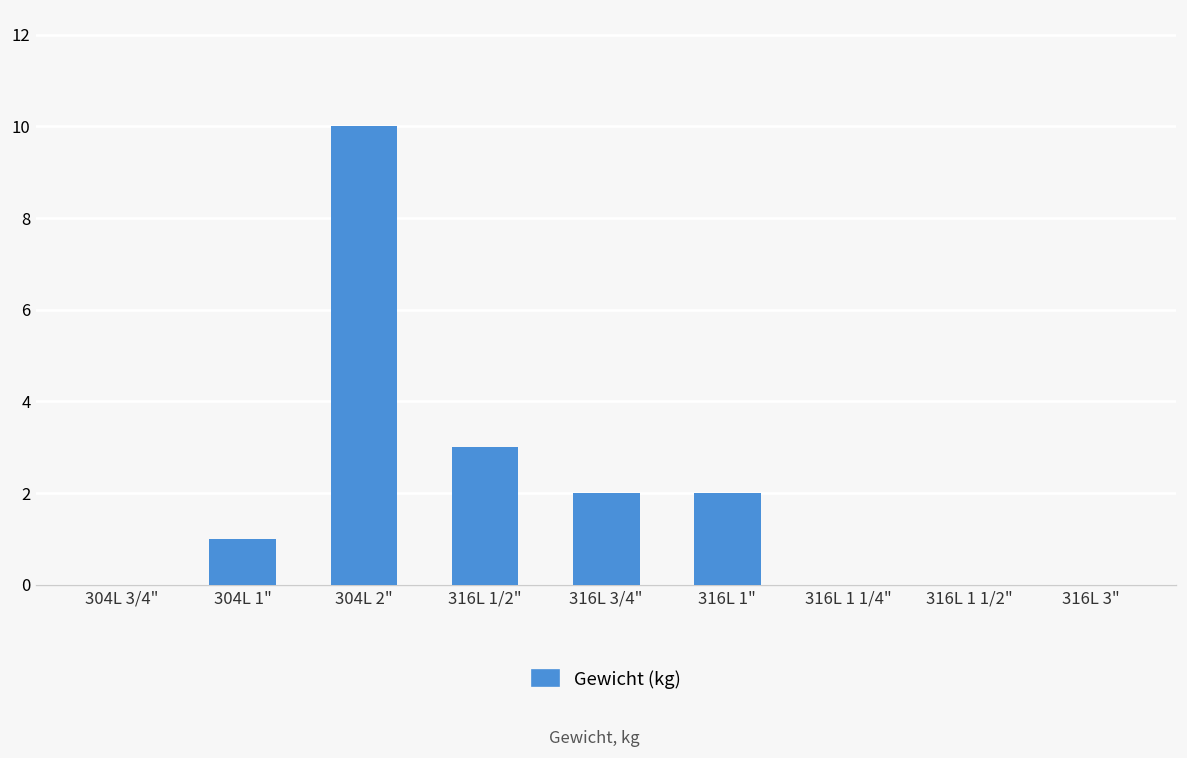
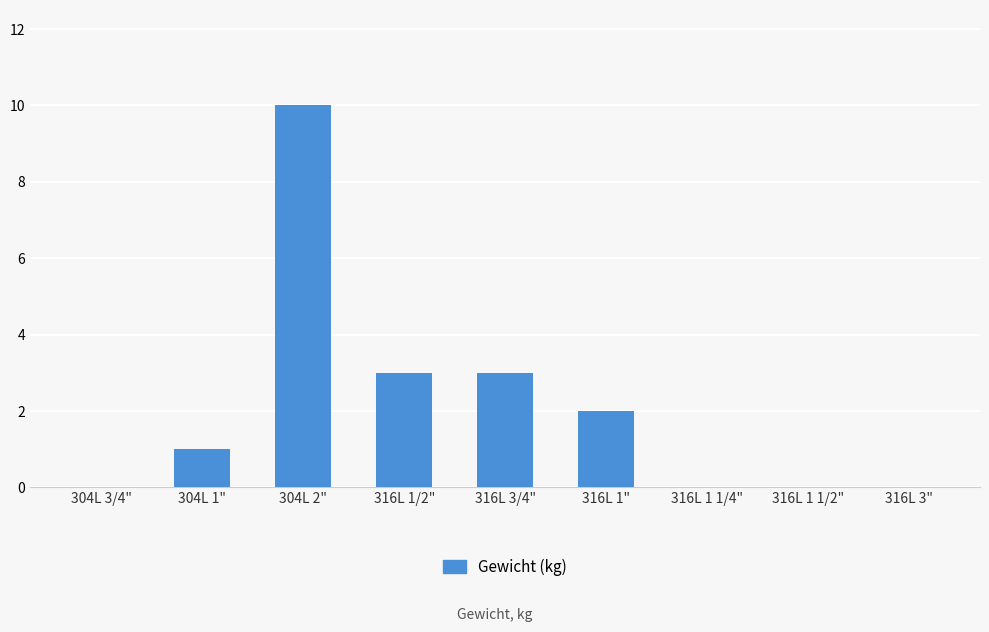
316L 3/4": 2 -> 3
